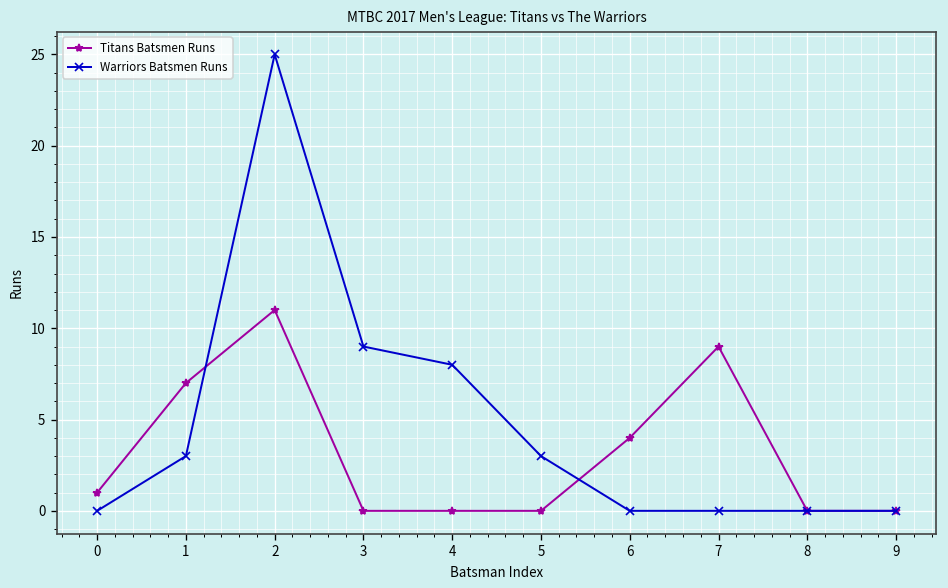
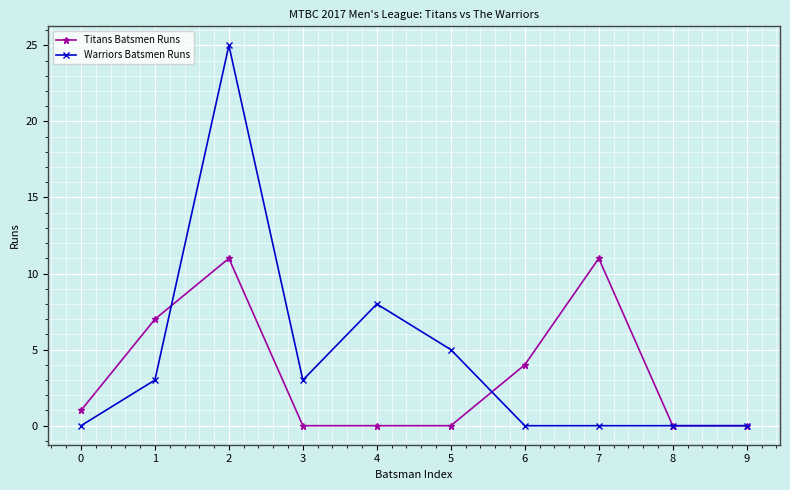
Warriors Batsmen Runs, 3: 9 -> 3
Warriors Batsmen Runs, 5: 3 -> 5
Titans Batsmen Runs, 7: 9 -> 11
